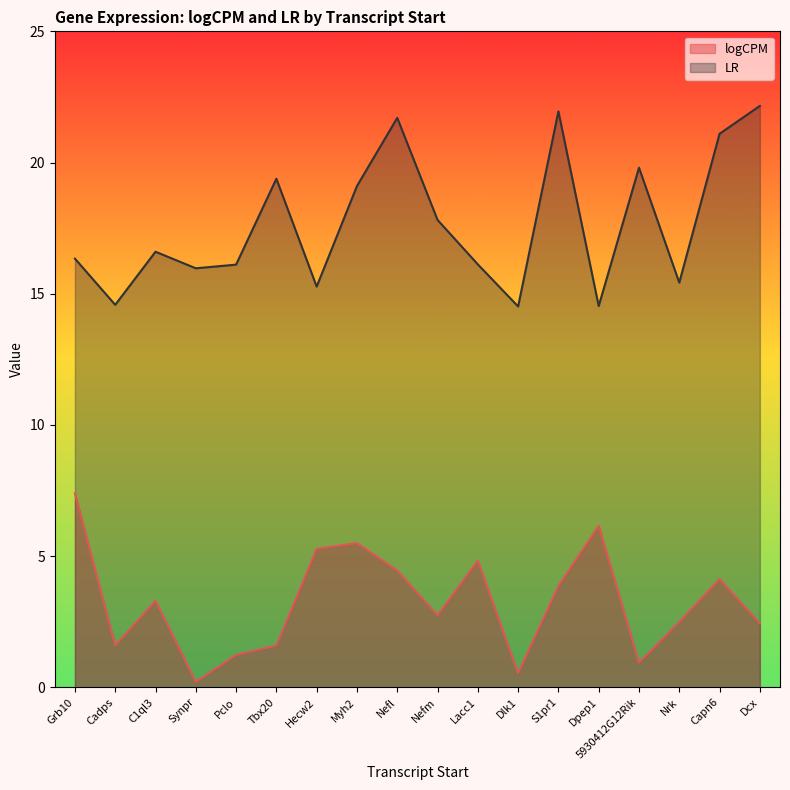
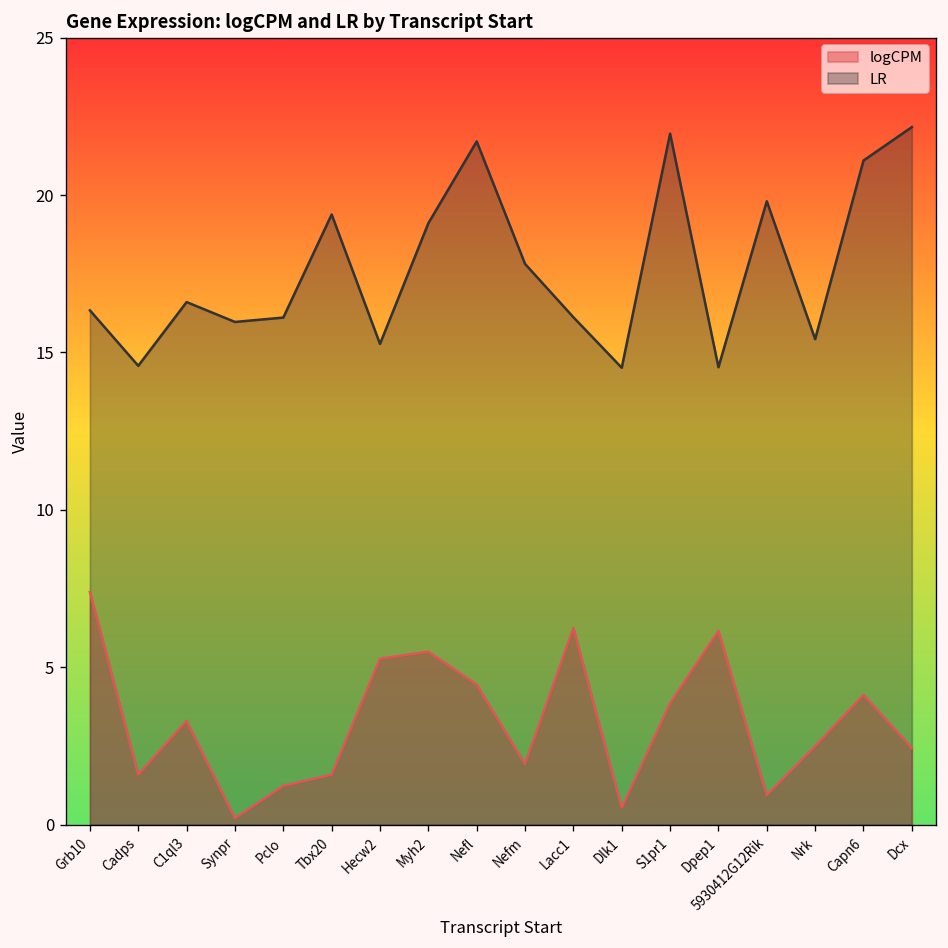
logCPM, Nefm: 2.7 -> 1.9
logCPM, Lacc1: 4.8 -> 6.2
